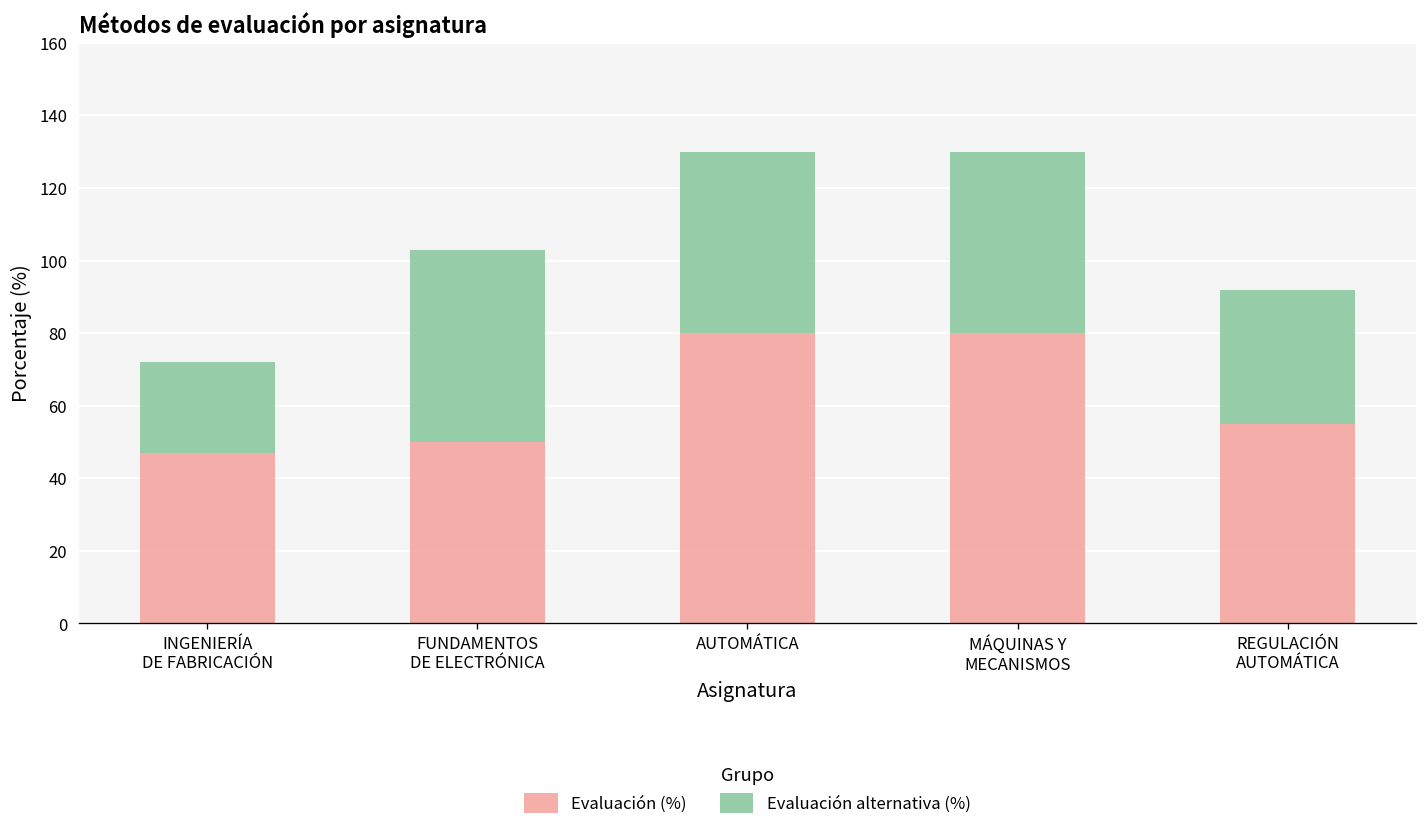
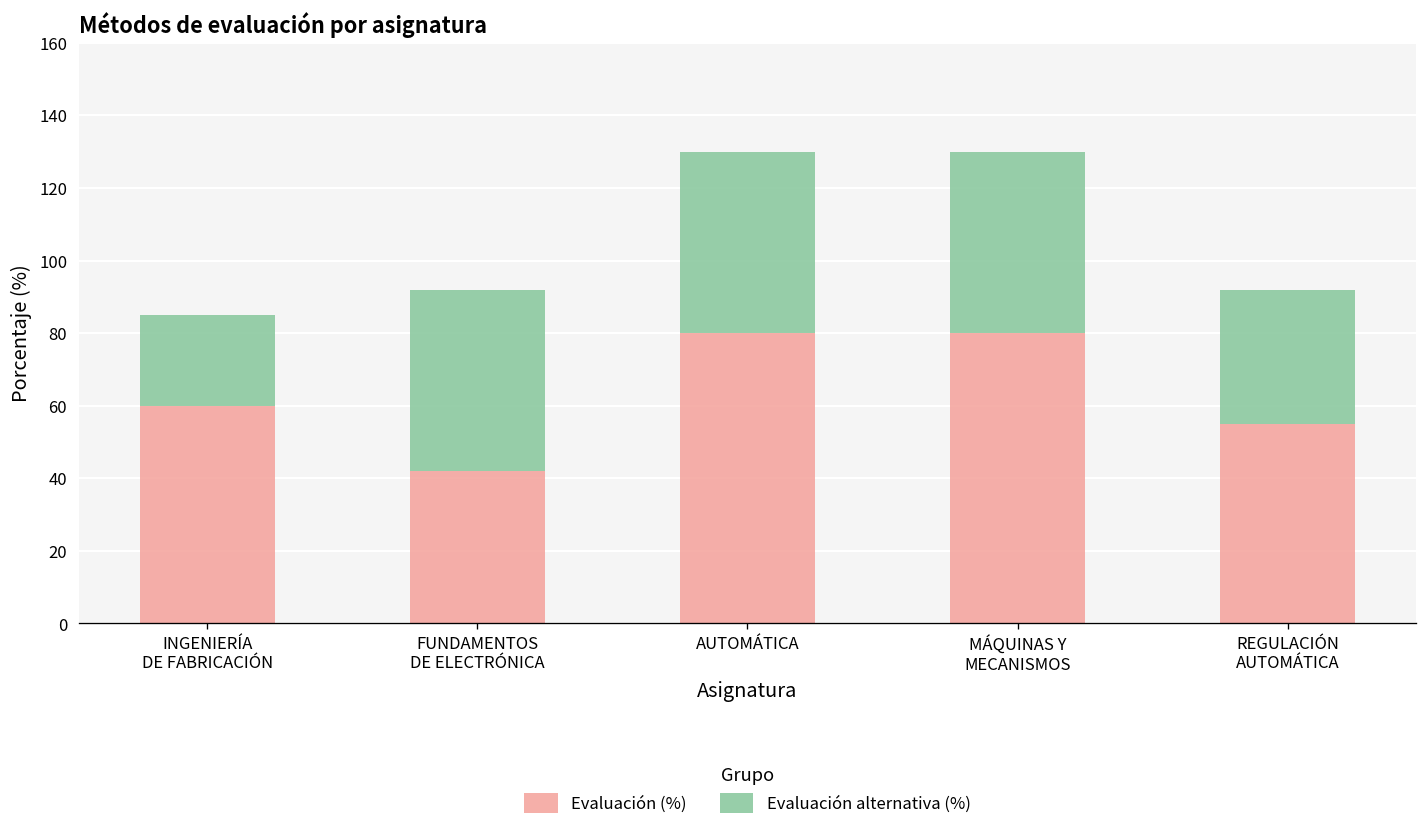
Evaluación (%), INGENIERÍA DE FABRICACIÓN: 47 -> 60
Evaluación (%), FUNDAMENTOS DE ELECTRÓNICA: 50 -> 42
Evaluación alternativa (%), FUNDAMENTOS DE ELECTRÓNICA: 53 -> 50
